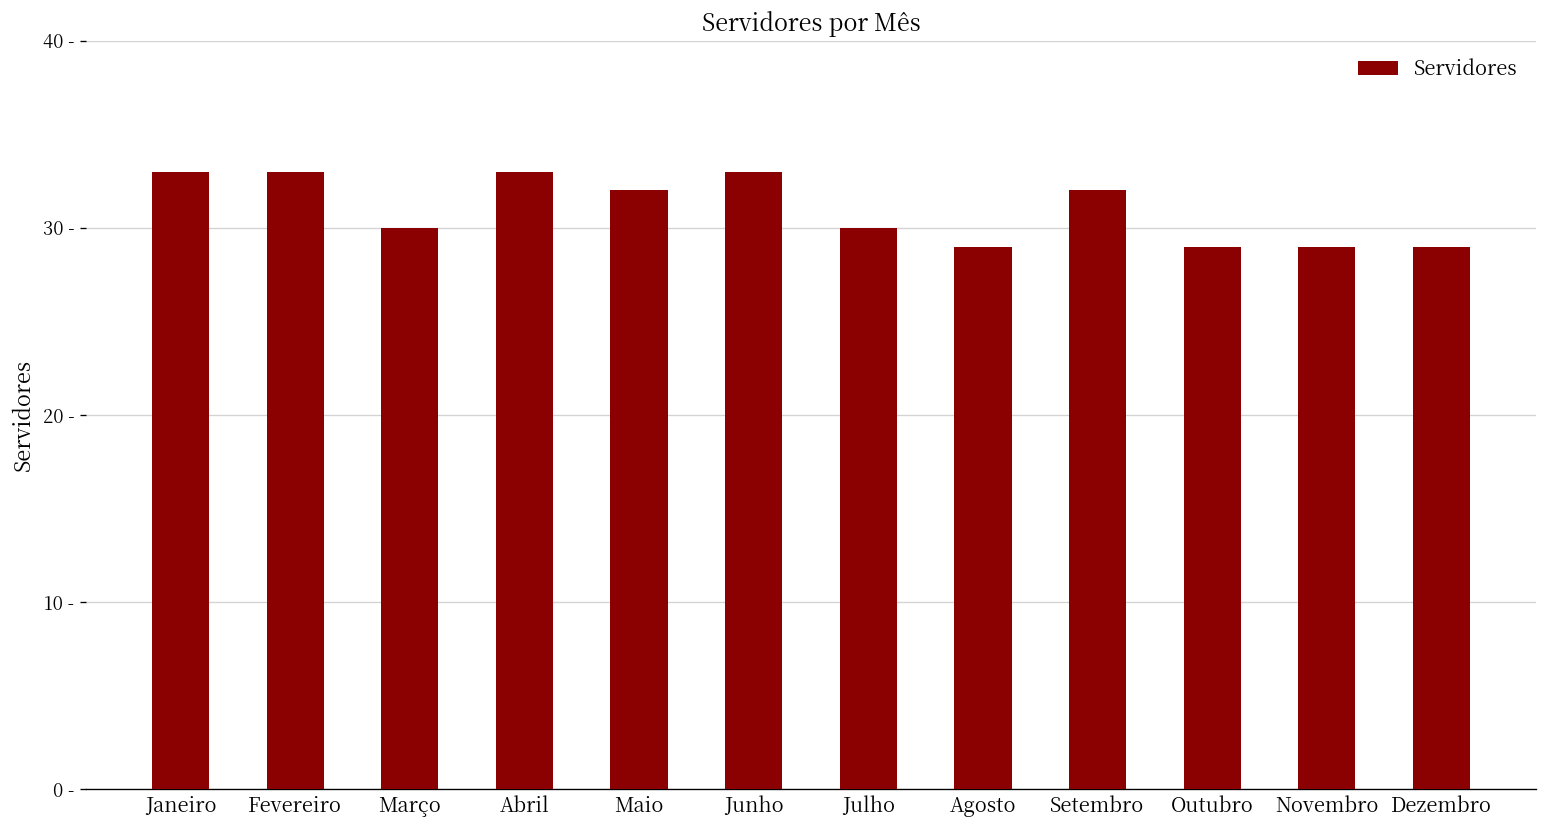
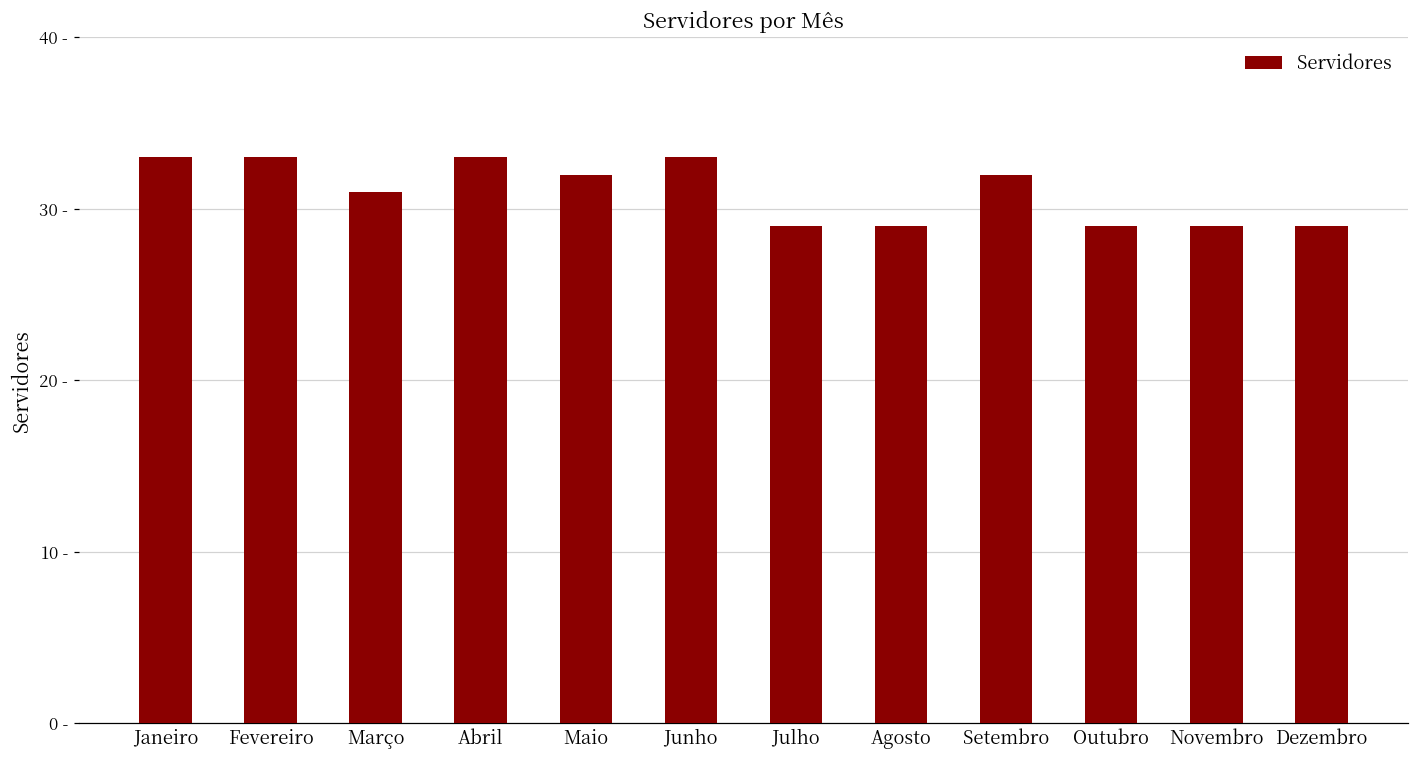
Março: 30 - -> 31 -
Julho: 30 - -> 29 -
